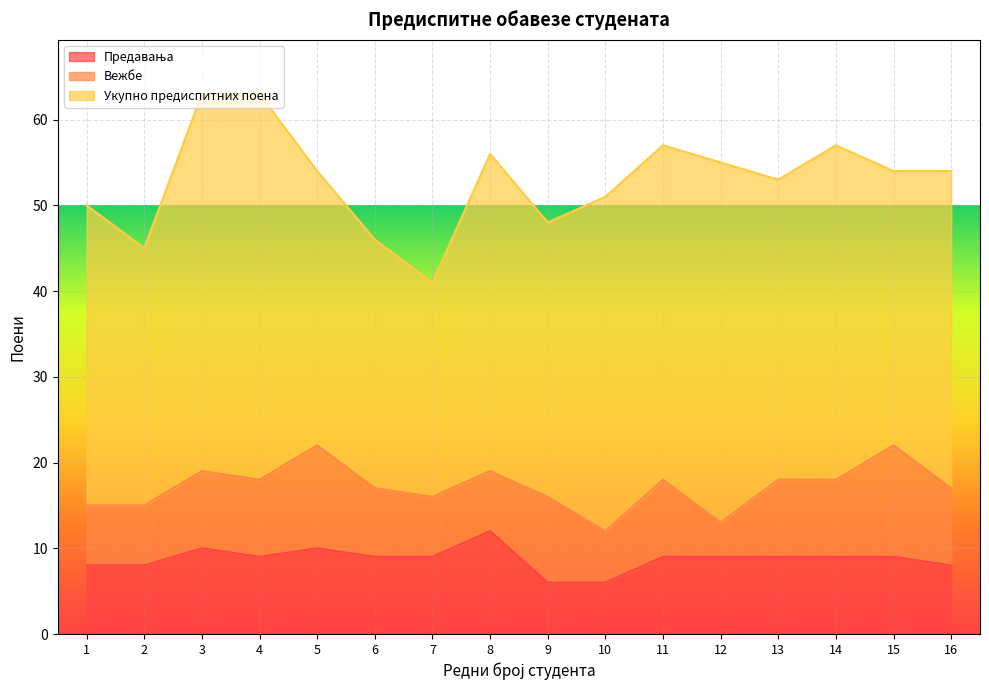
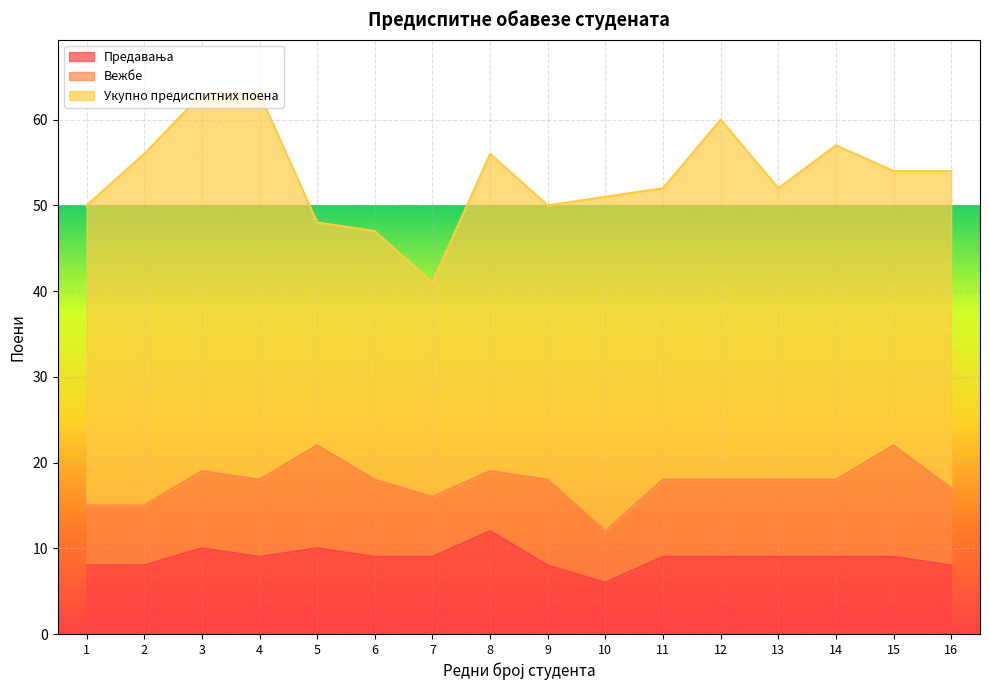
Укупно предиспитних поена, 2: 30 -> 41
Укупно предиспитних поена, 5: 32 -> 26
Вежбе, 6: 8 -> 9
Предавања, 9: 6 -> 8
Укупно предиспитних поена, 11: 39 -> 34
Вежбе, 12: 4 -> 9
Укупно предиспитних поена, 13: 35 -> 34
